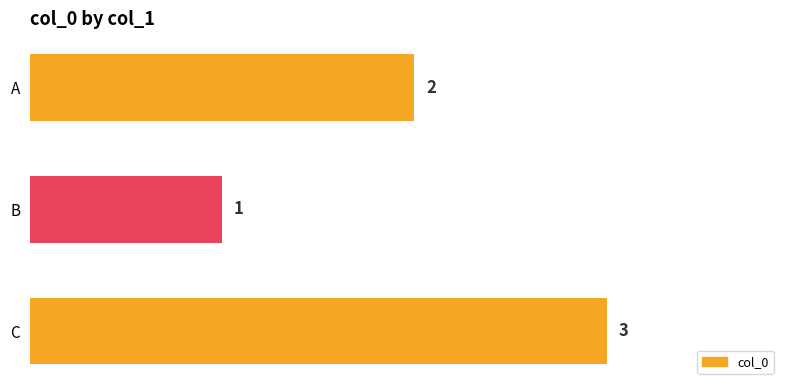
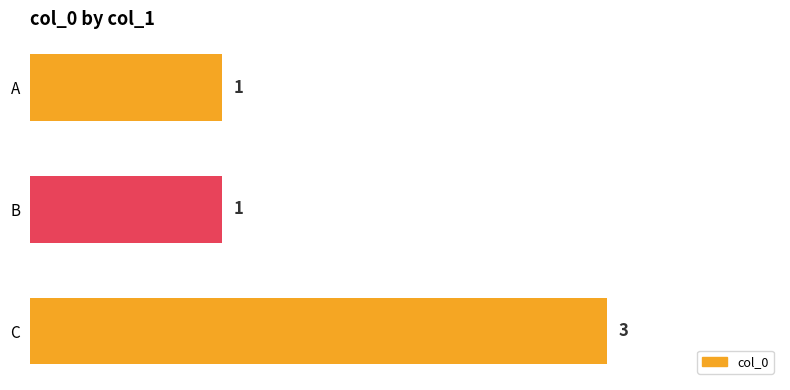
A: 2 -> 1
